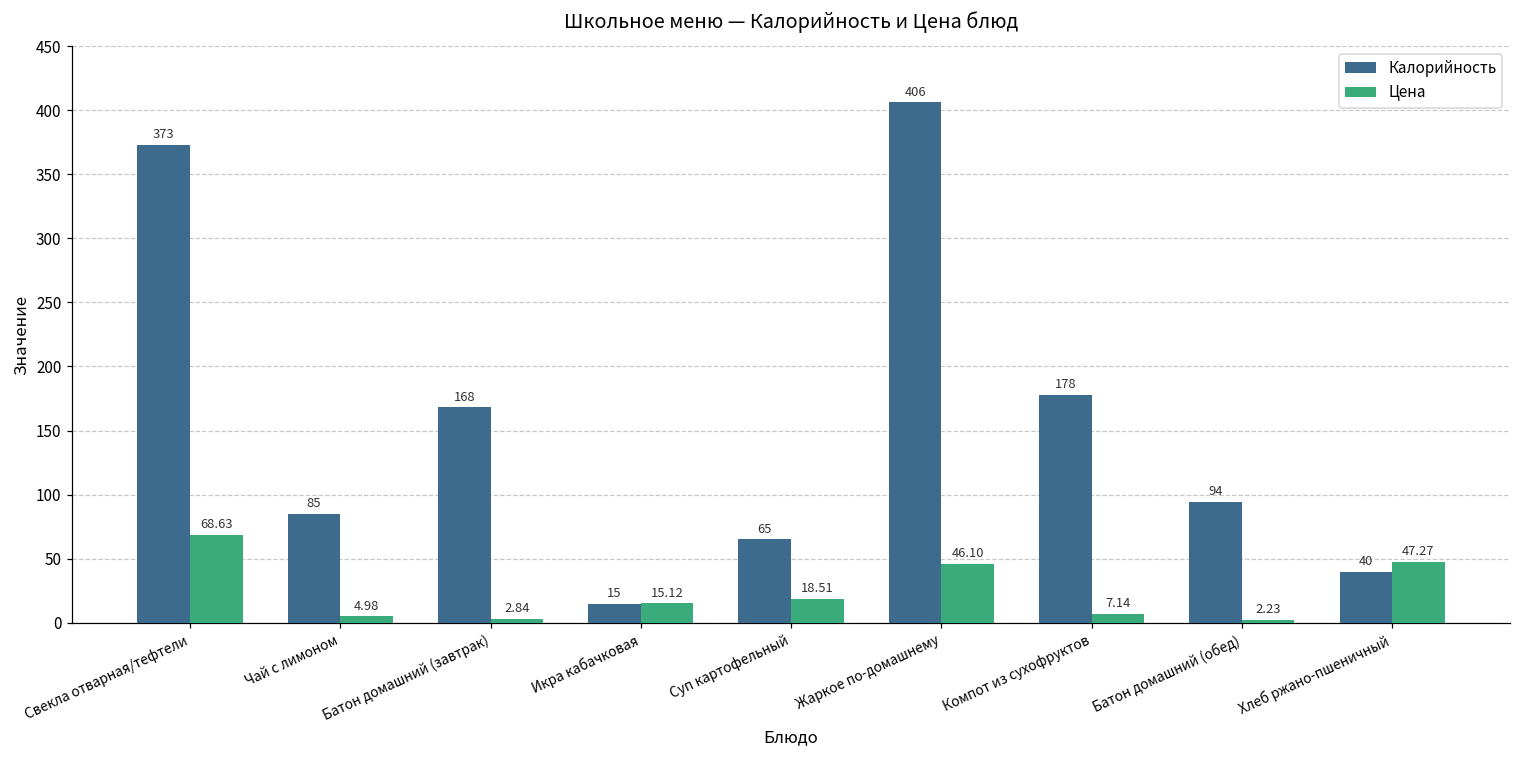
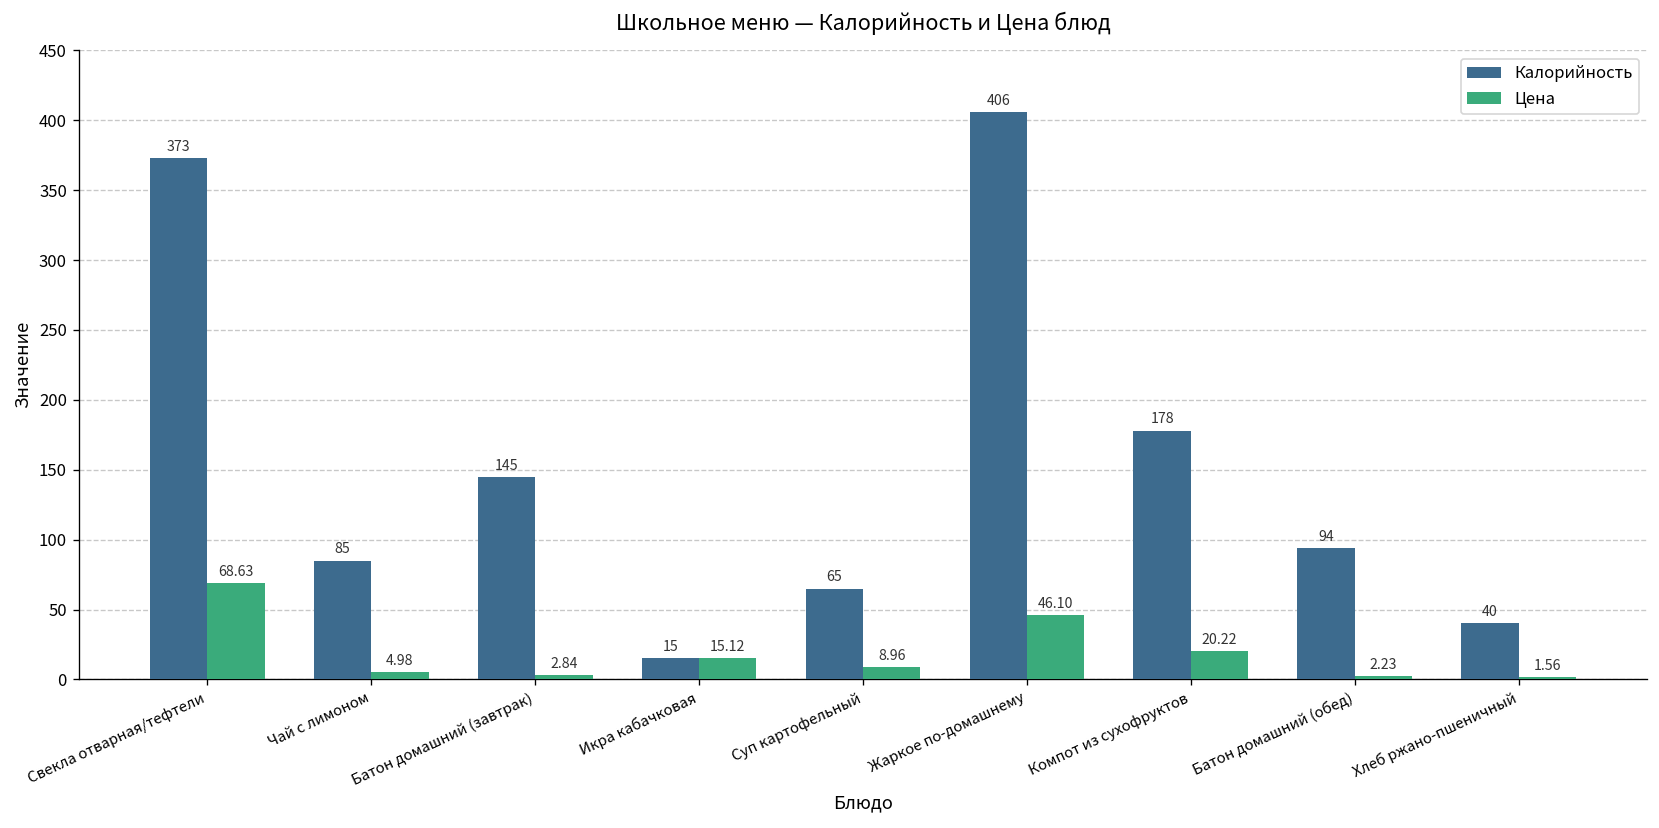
Калорийность, Батон домашний (завтрак): 168 -> 145
Цена, Суп картофельный: 18.51 -> 8.96
Цена, Компот из сухофруктов: 7.14 -> 20.22
Цена, Хлеб ржано-пшеничный: 47.27 -> 1.56
